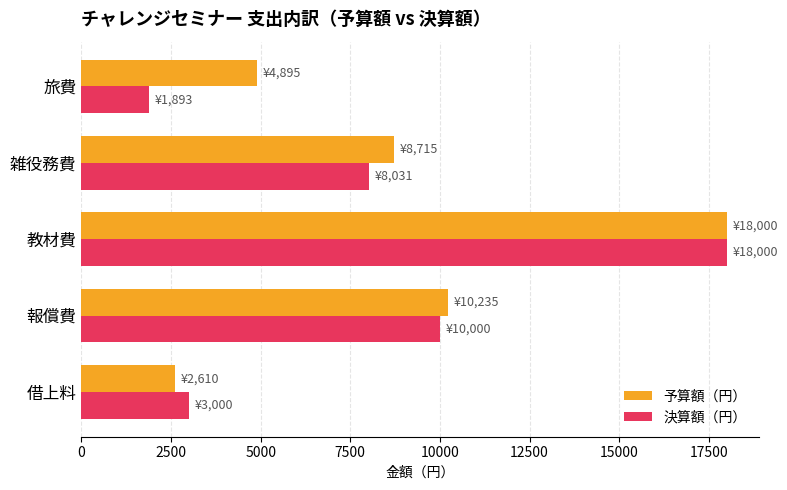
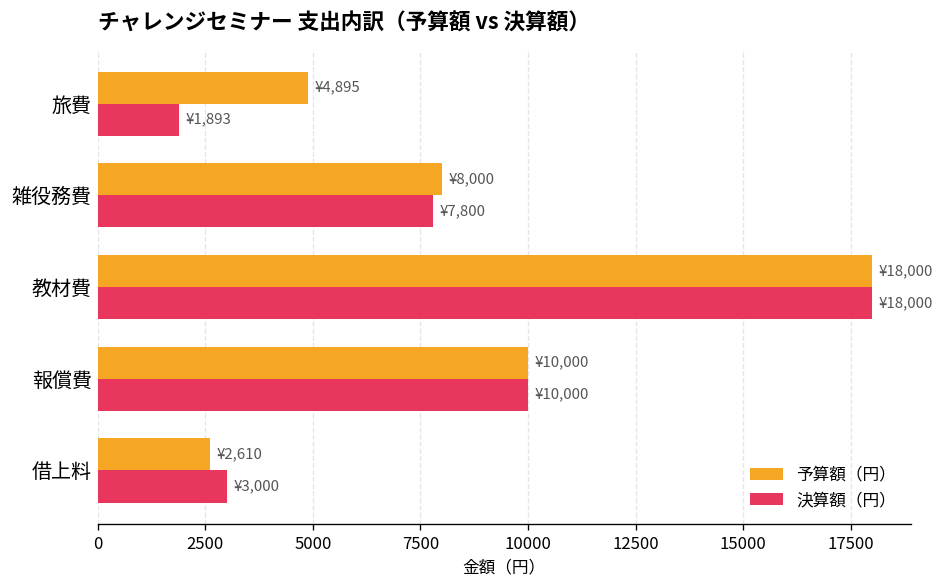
予算額（円）, 雑役務費: ¥8,715 -> ¥8,000
決算額（円）, 雑役務費: ¥8,031 -> ¥7,800
予算額（円）, 報償費: ¥10,235 -> ¥10,000
